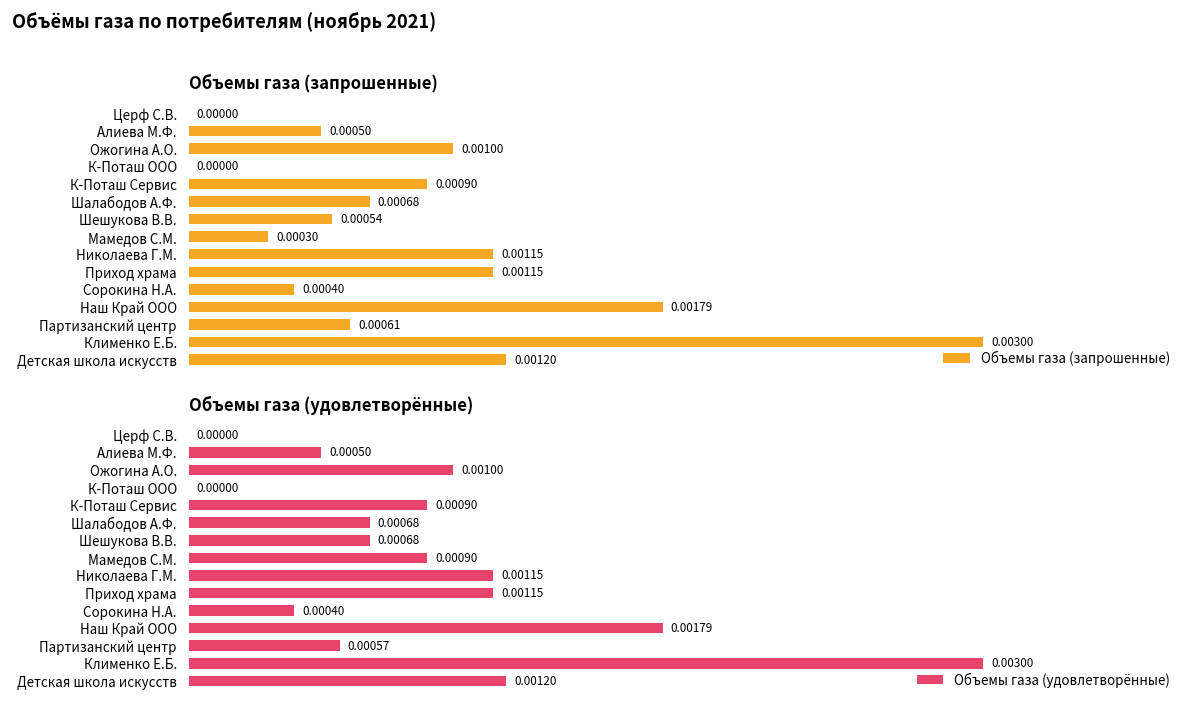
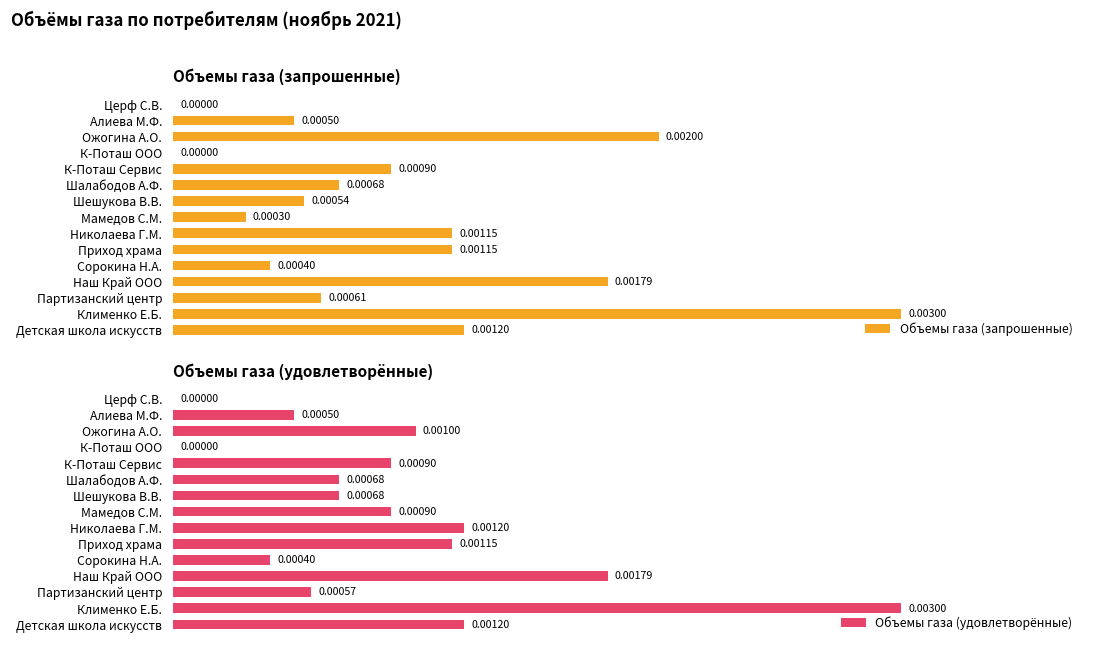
Объемы газа (запрошенные), Ожогина А.О.: 0.00100 -> 0.00200
Объемы газа (удовлетворённые), Николаева Г.М.: 0.00115 -> 0.00120
